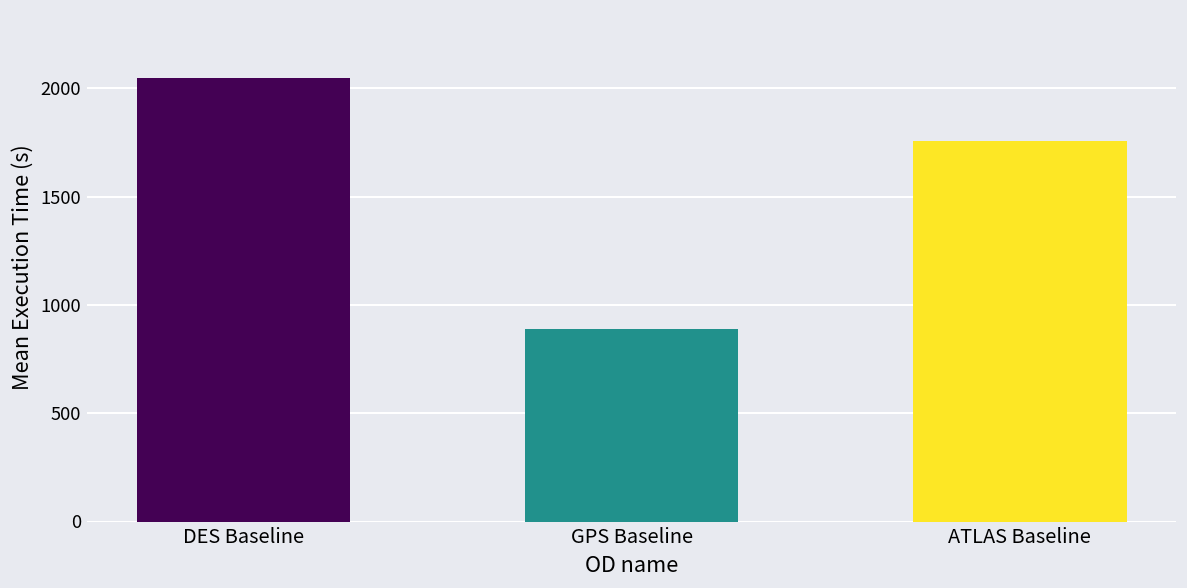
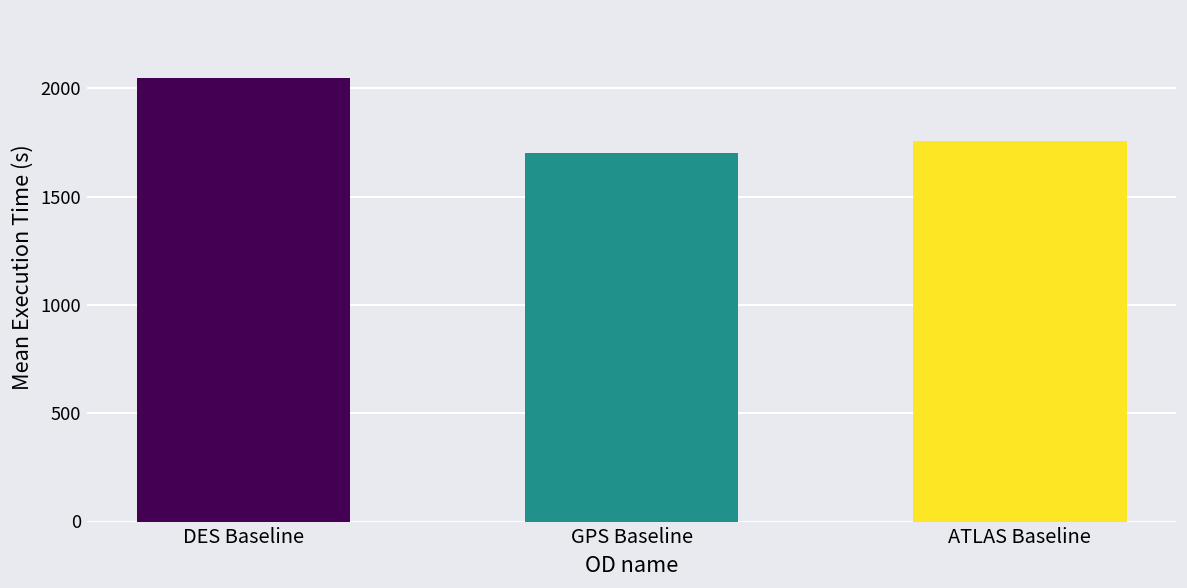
GPS Baseline: 890 -> 1700
